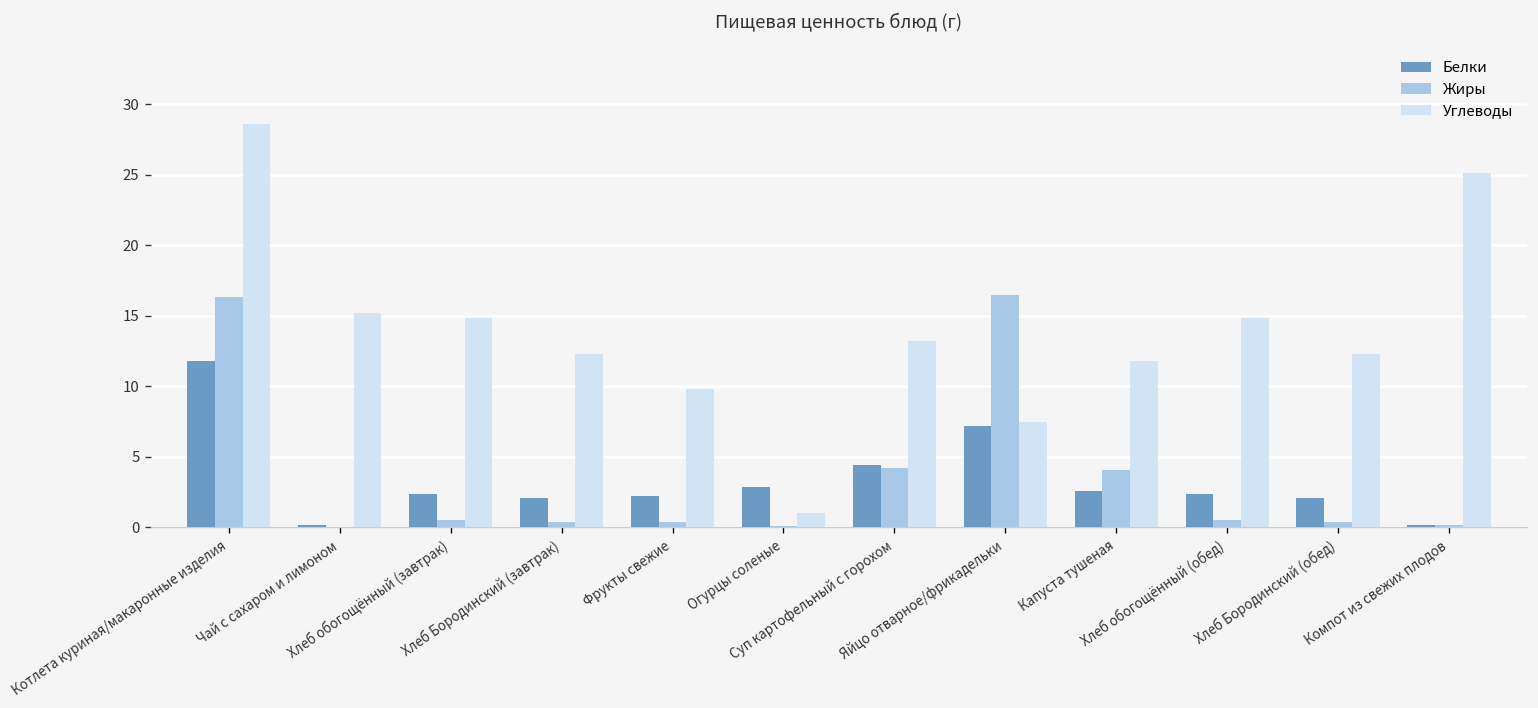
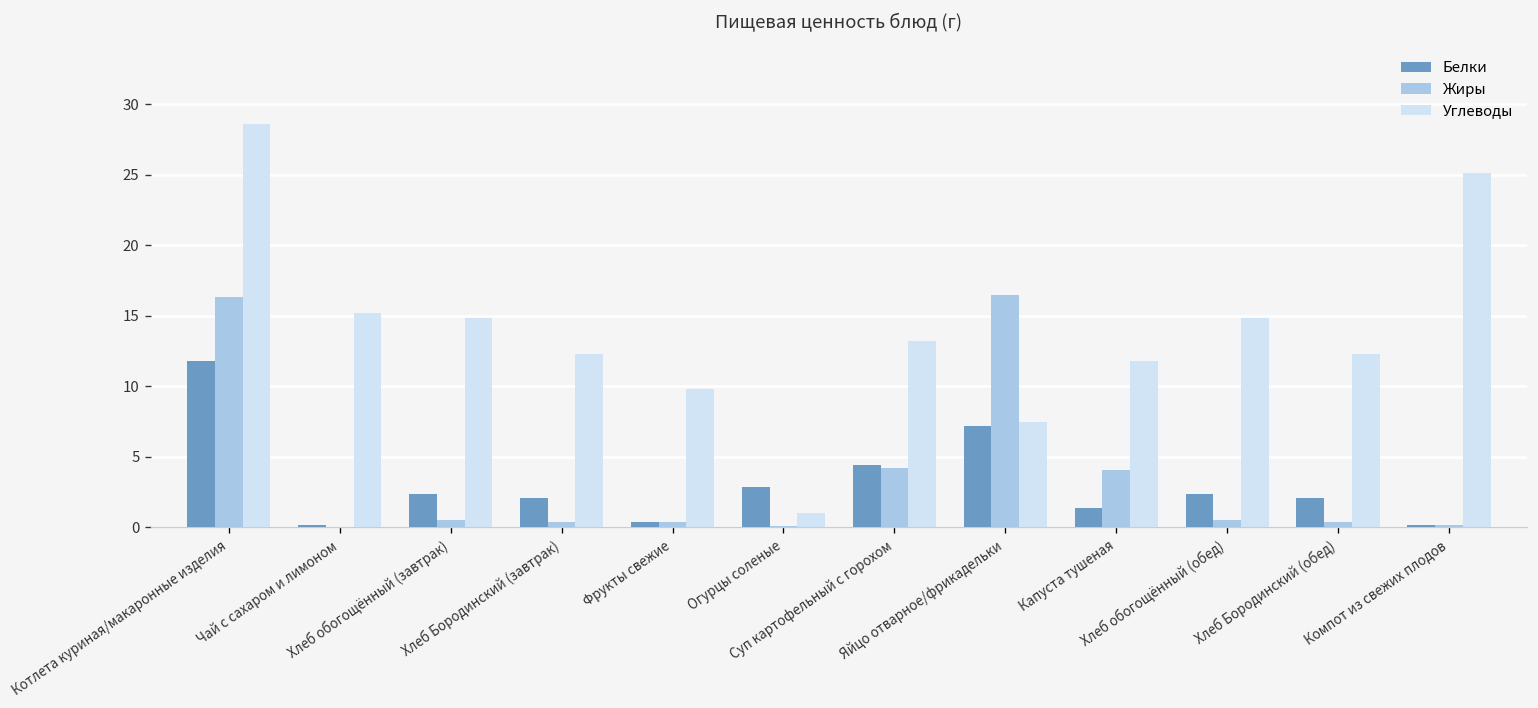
Белки, Фрукты свежие: 2.2 -> 0.4
Белки, Капуста тушеная: 2.6 -> 1.3
